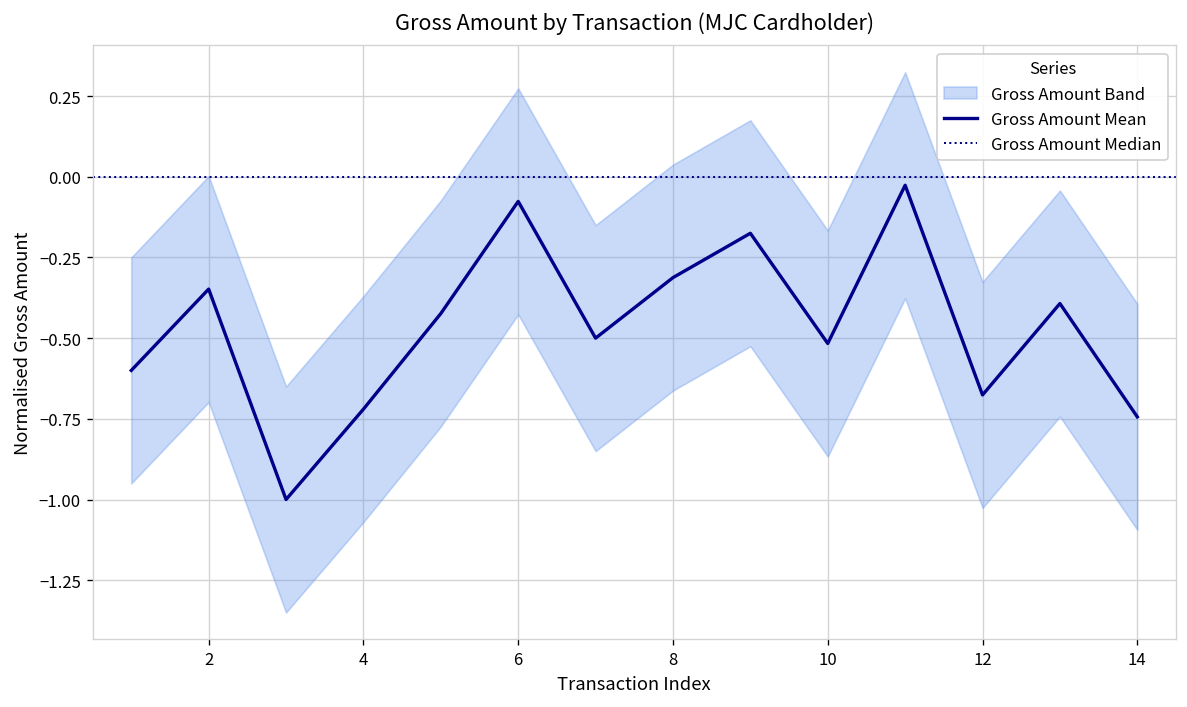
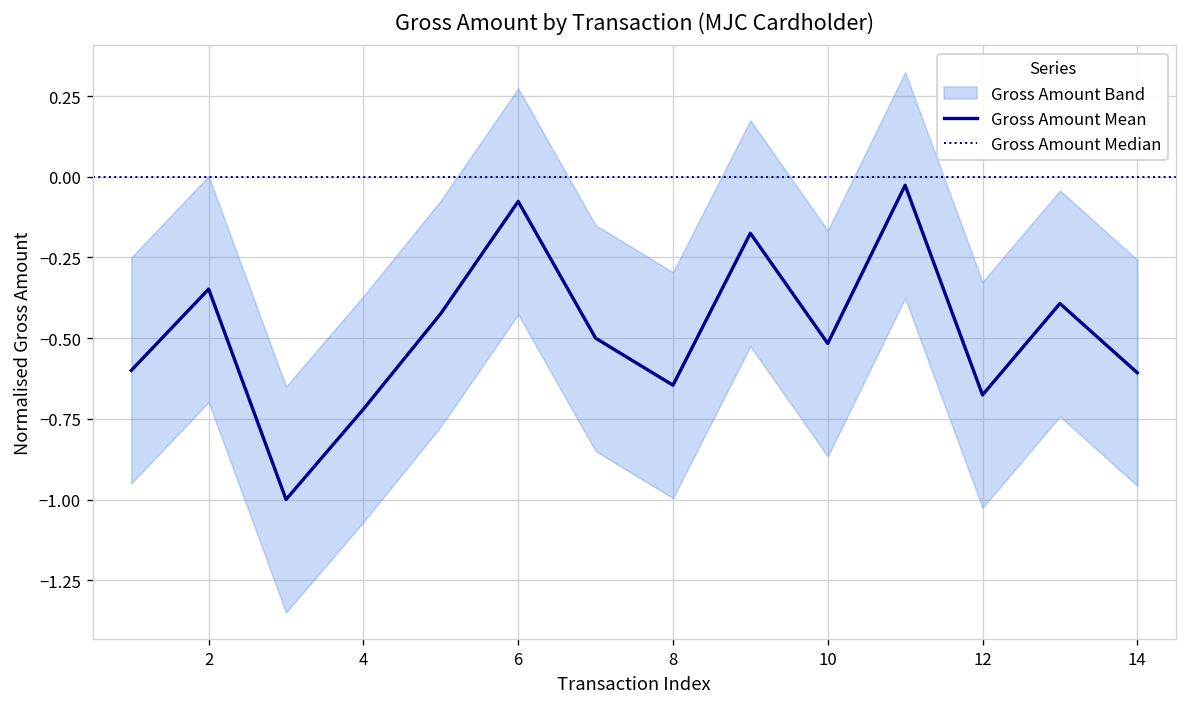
Gross Amount Mean, 8: -0.31 -> -0.65
Gross Amount Mean, 14: -0.74 -> -0.61
